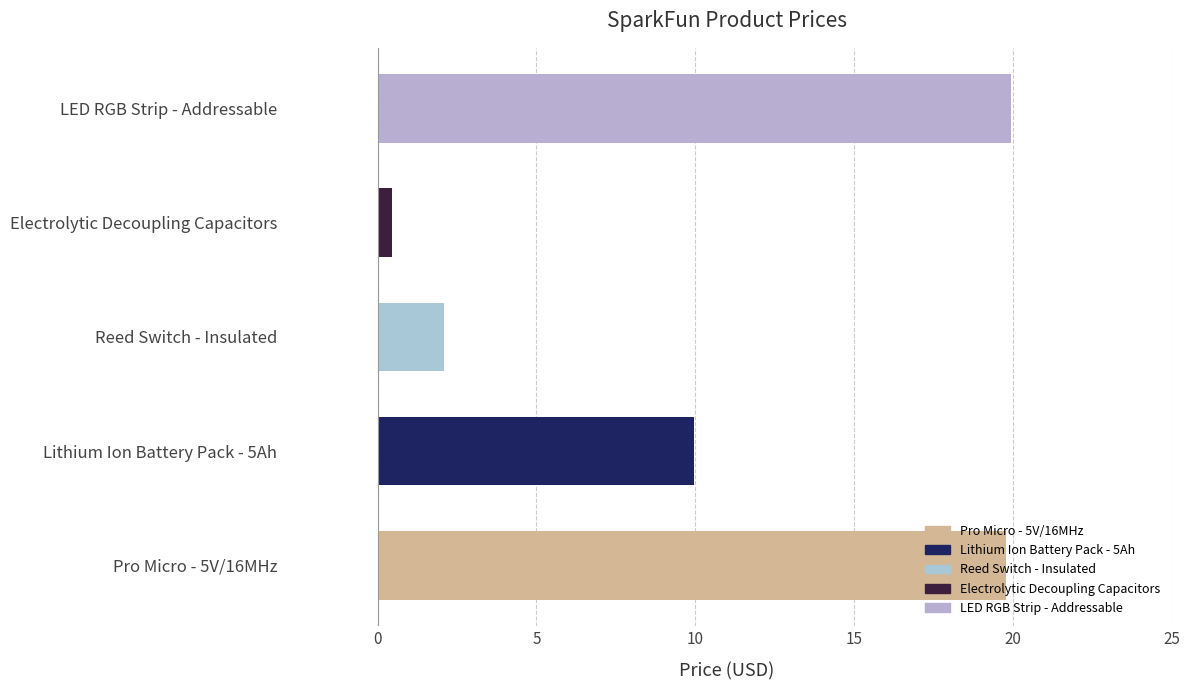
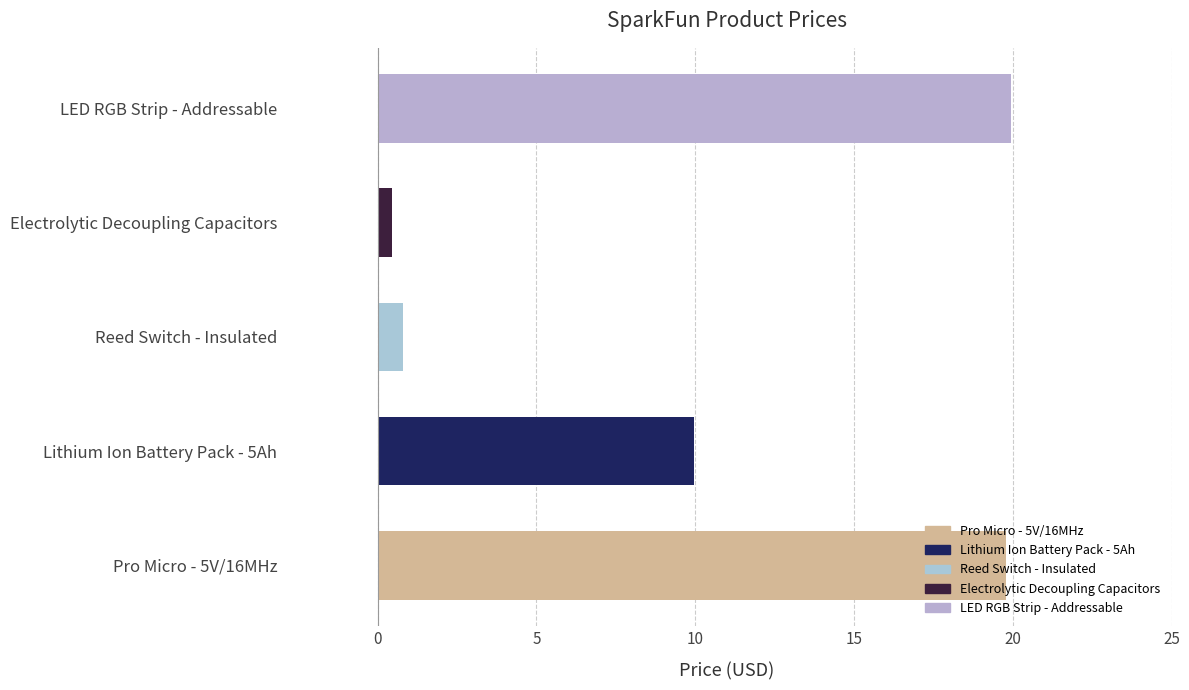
Reed Switch - Insulated: 2.1 -> 0.8
